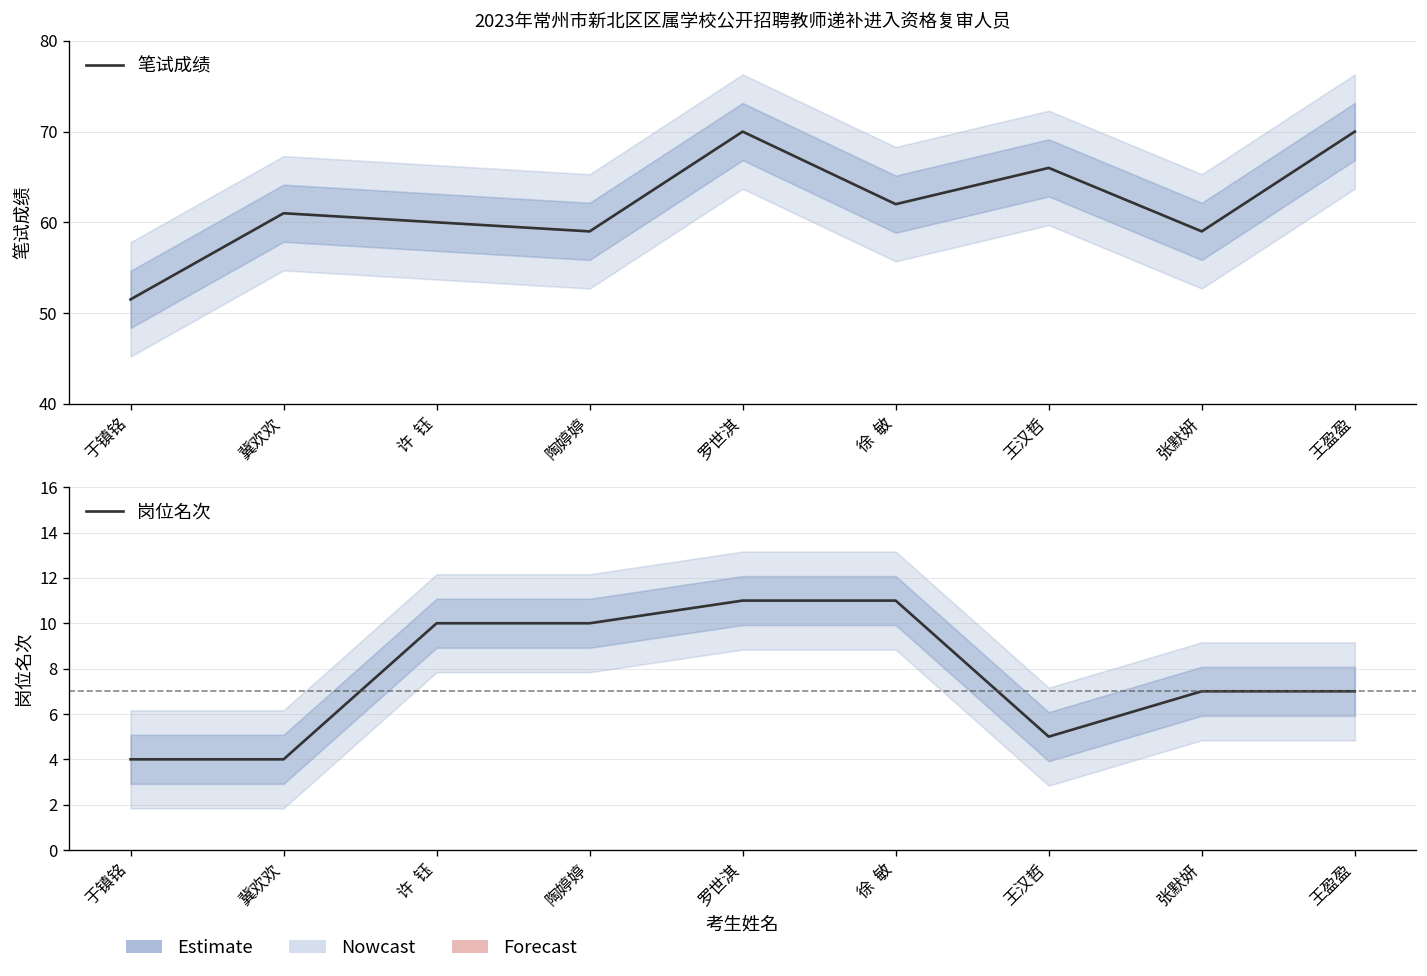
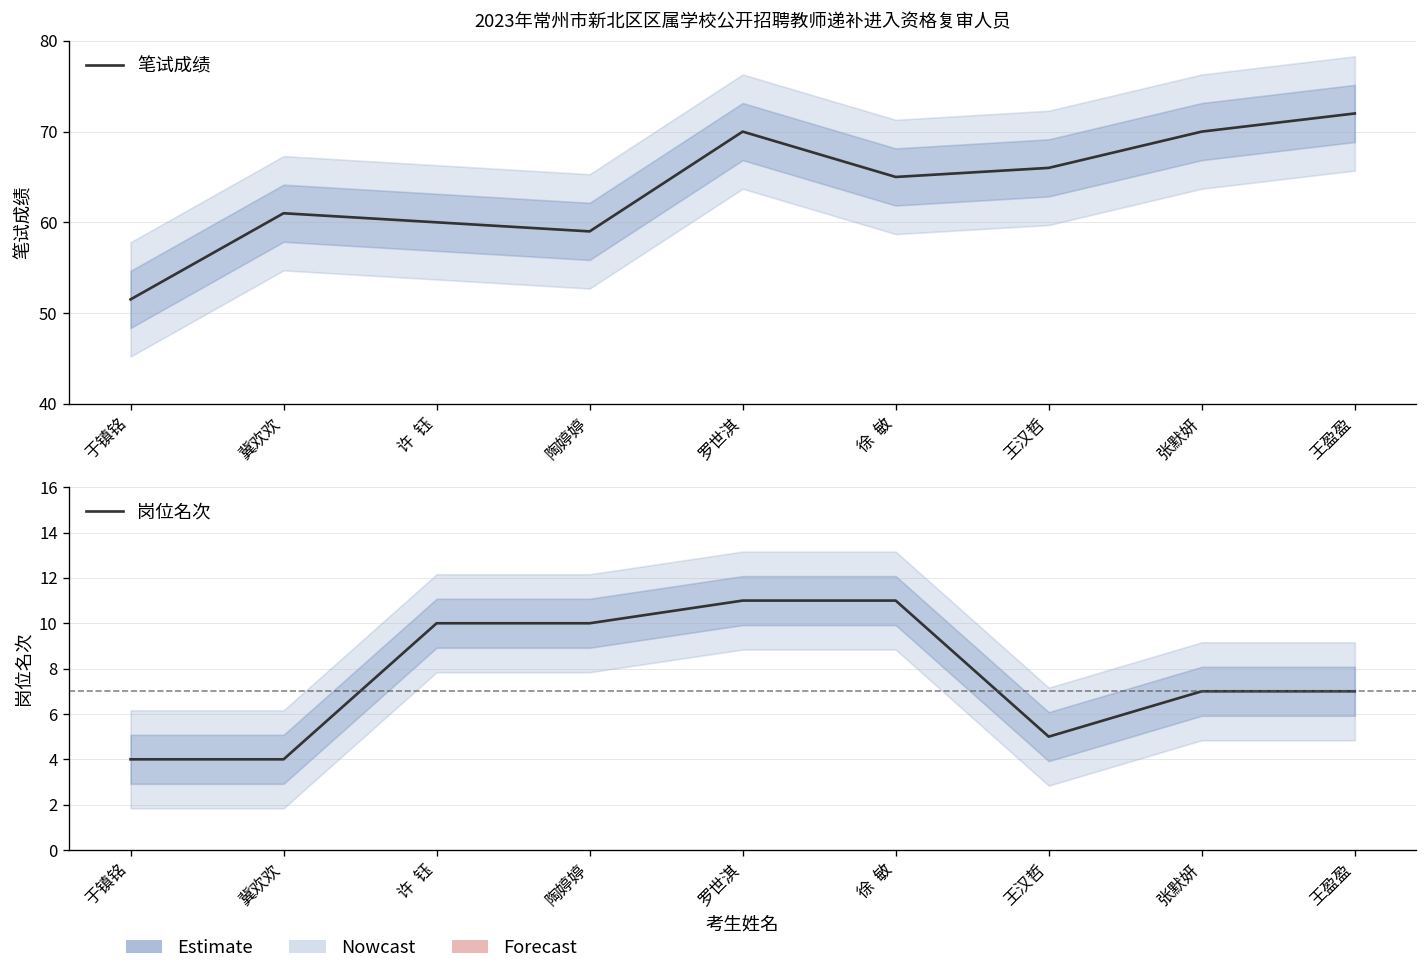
2023年常州市新北区区属学校公开招聘教师递补进入资格复审人员, 笔试成绩, 徐 敏: 62 -> 65
2023年常州市新北区区属学校公开招聘教师递补进入资格复审人员, 笔试成绩, 张默妍: 59 -> 70
2023年常州市新北区区属学校公开招聘教师递补进入资格复审人员, 笔试成绩, 王盈盈: 70 -> 72
